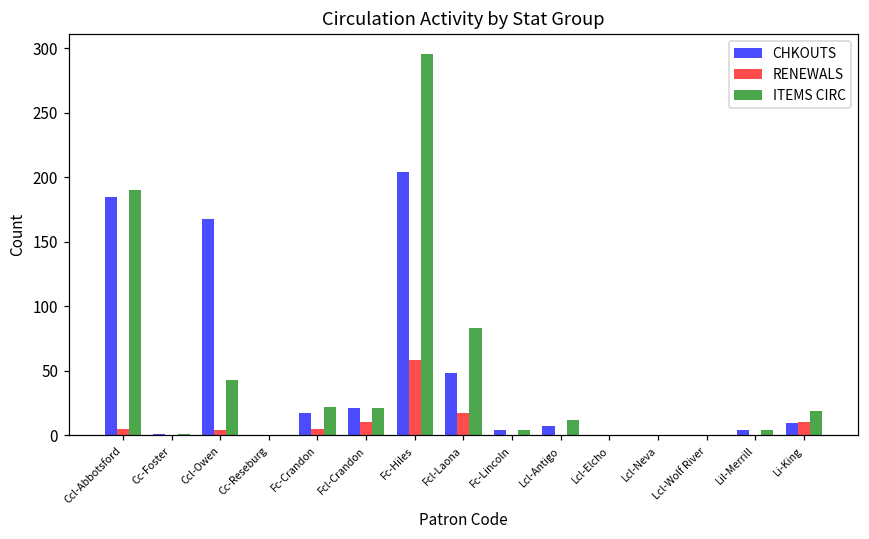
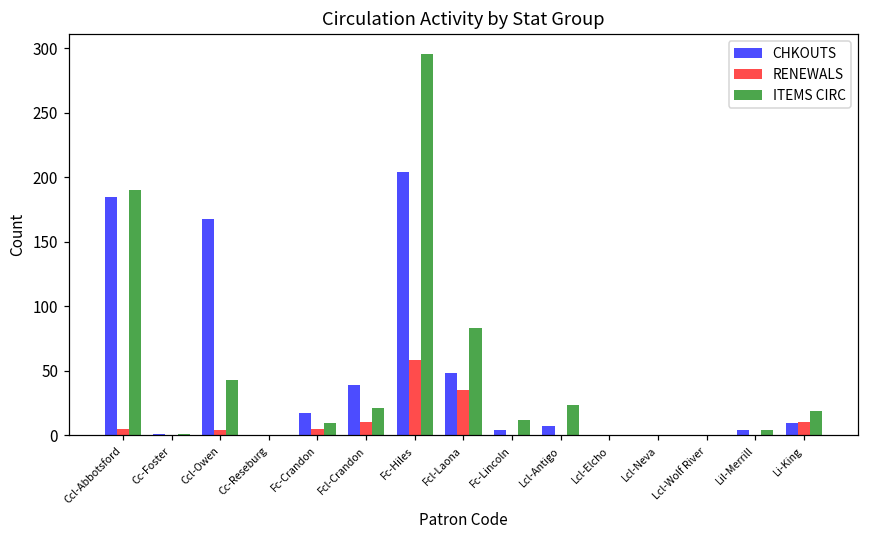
ITEMS CIRC, Fc-Crandon: 22 -> 9
CHKOUTS, Fcl-Crandon: 21 -> 39
RENEWALS, Fcl-Laona: 17 -> 35
ITEMS CIRC, Fc-Lincoln: 4 -> 12
ITEMS CIRC, Lcl-Antigo: 12 -> 23
